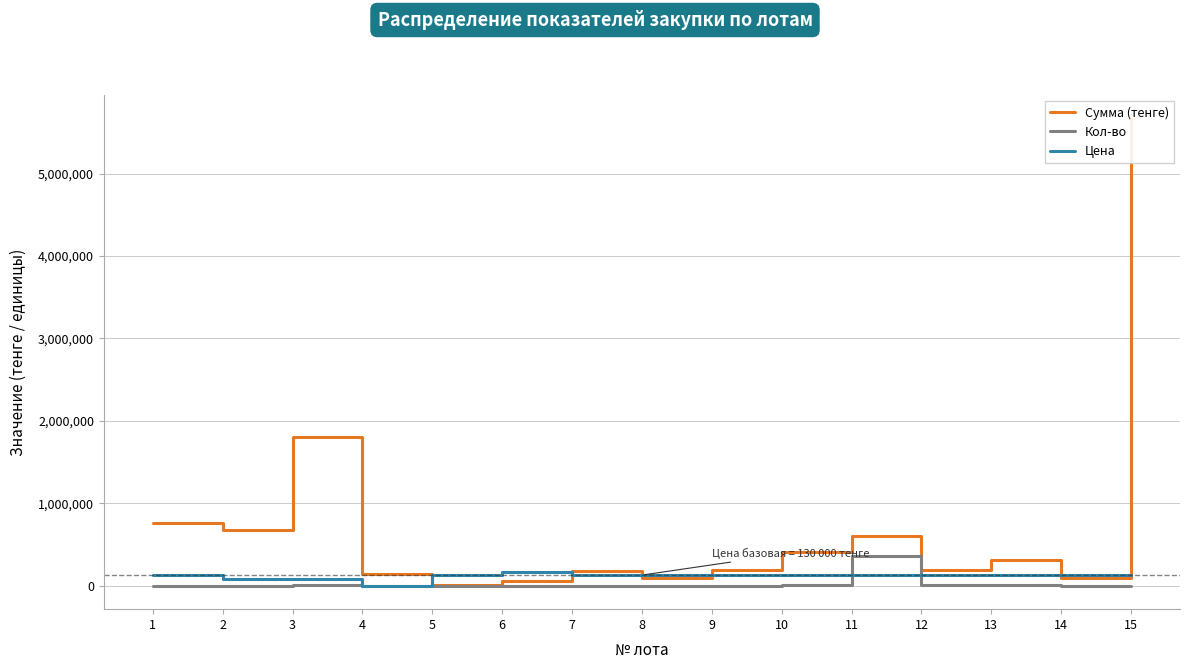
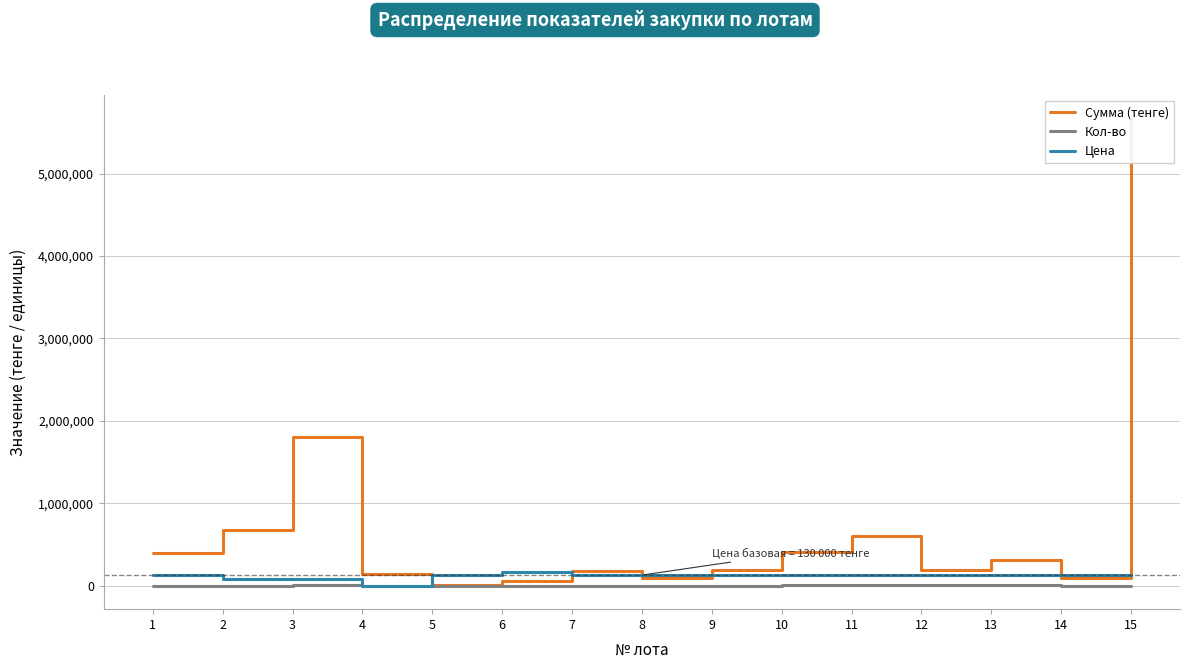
Сумма (тенге), 1: 800,000 -> 400,000
Кол-во, 11: 400,000 -> 0
